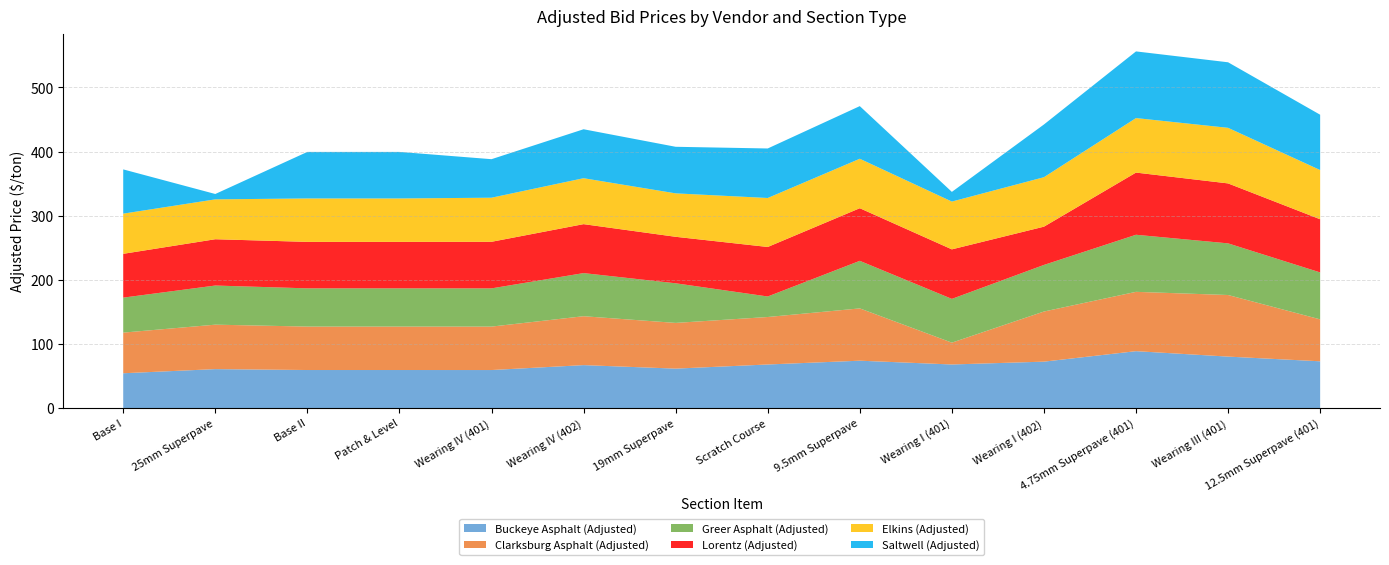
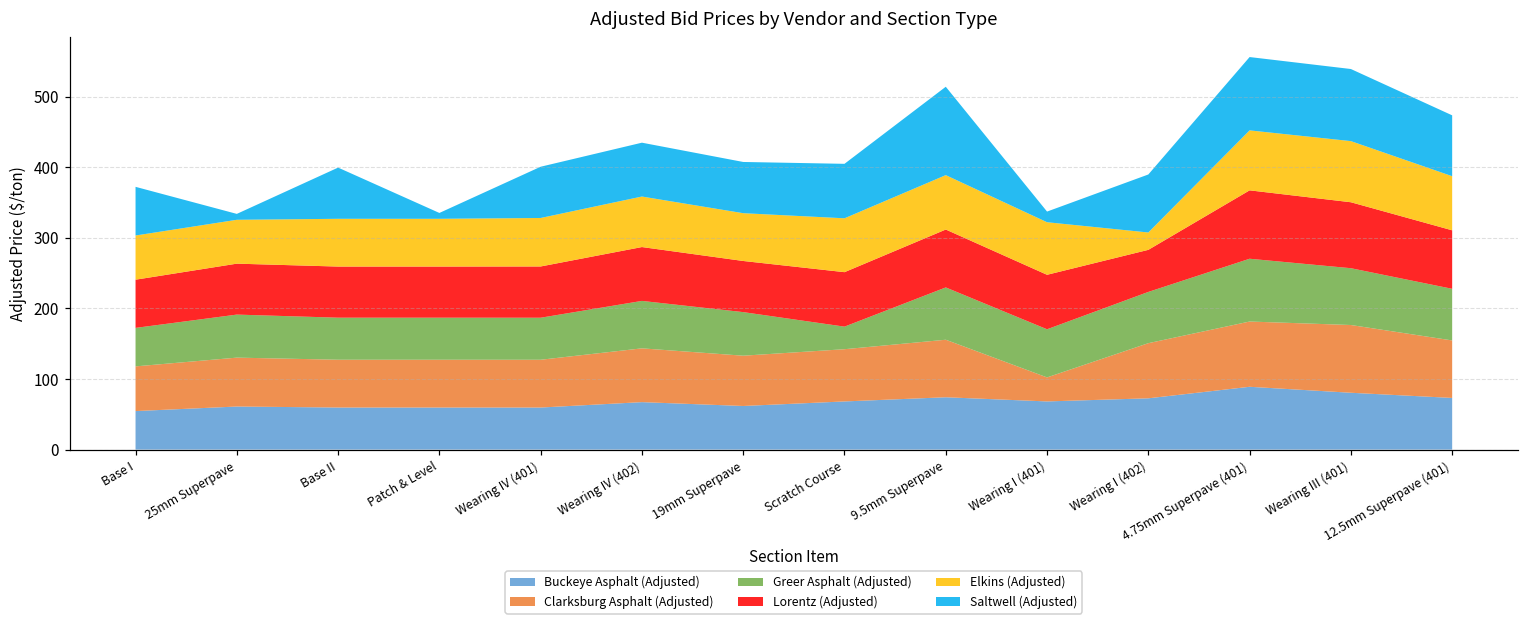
Saltwell (Adjusted), Patch & Level: 70 -> 10
Saltwell (Adjusted), Wearing IV (401): 60 -> 70
Saltwell (Adjusted), 9.5mm Superpave: 80 -> 130
Elkins (Adjusted), Wearing I (402): 80 -> 20
Clarksburg Asphalt (Adjusted), 12.5mm Superpave (401): 70 -> 80
